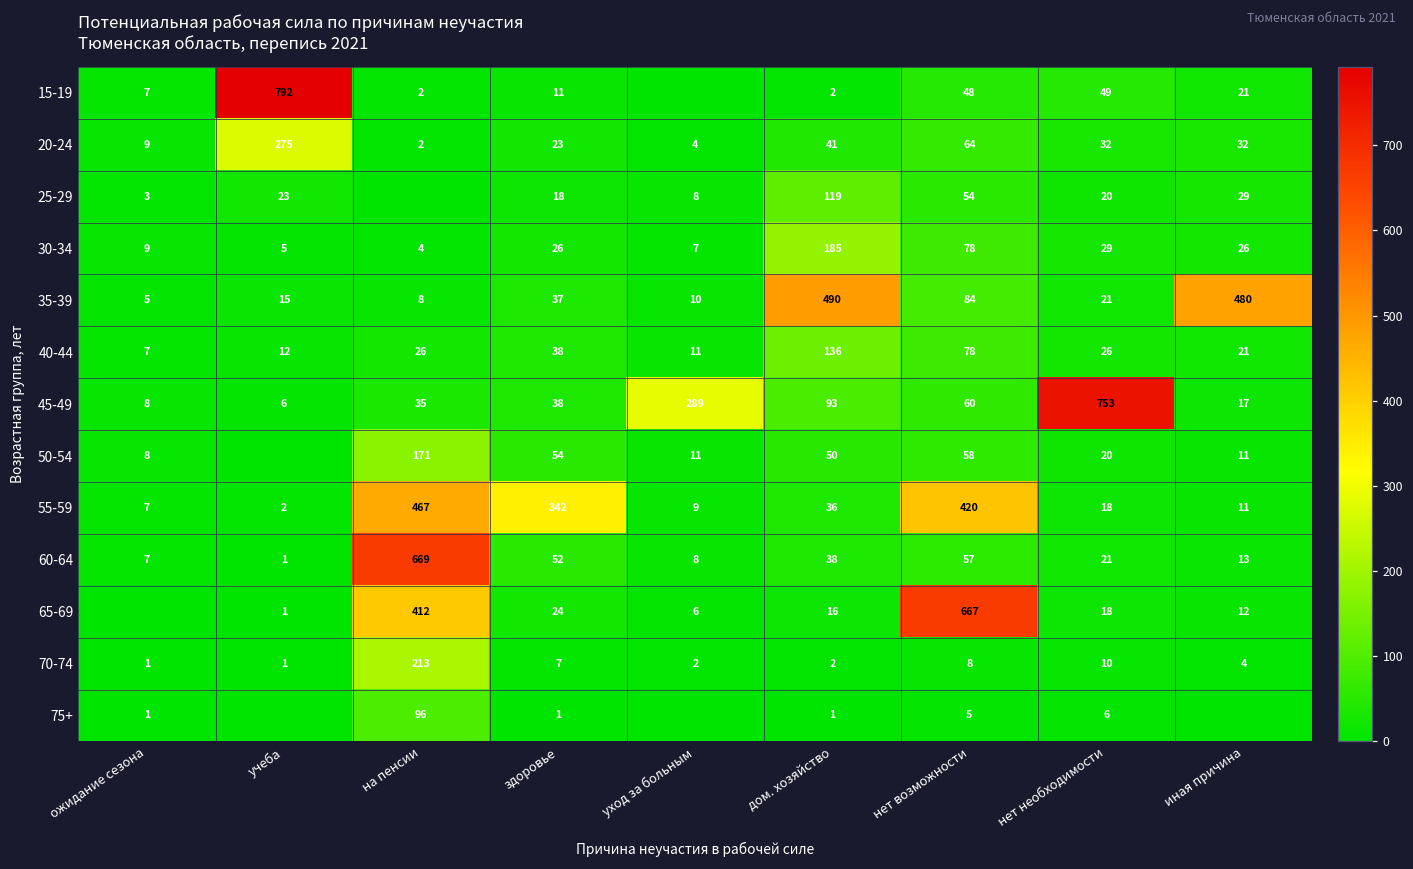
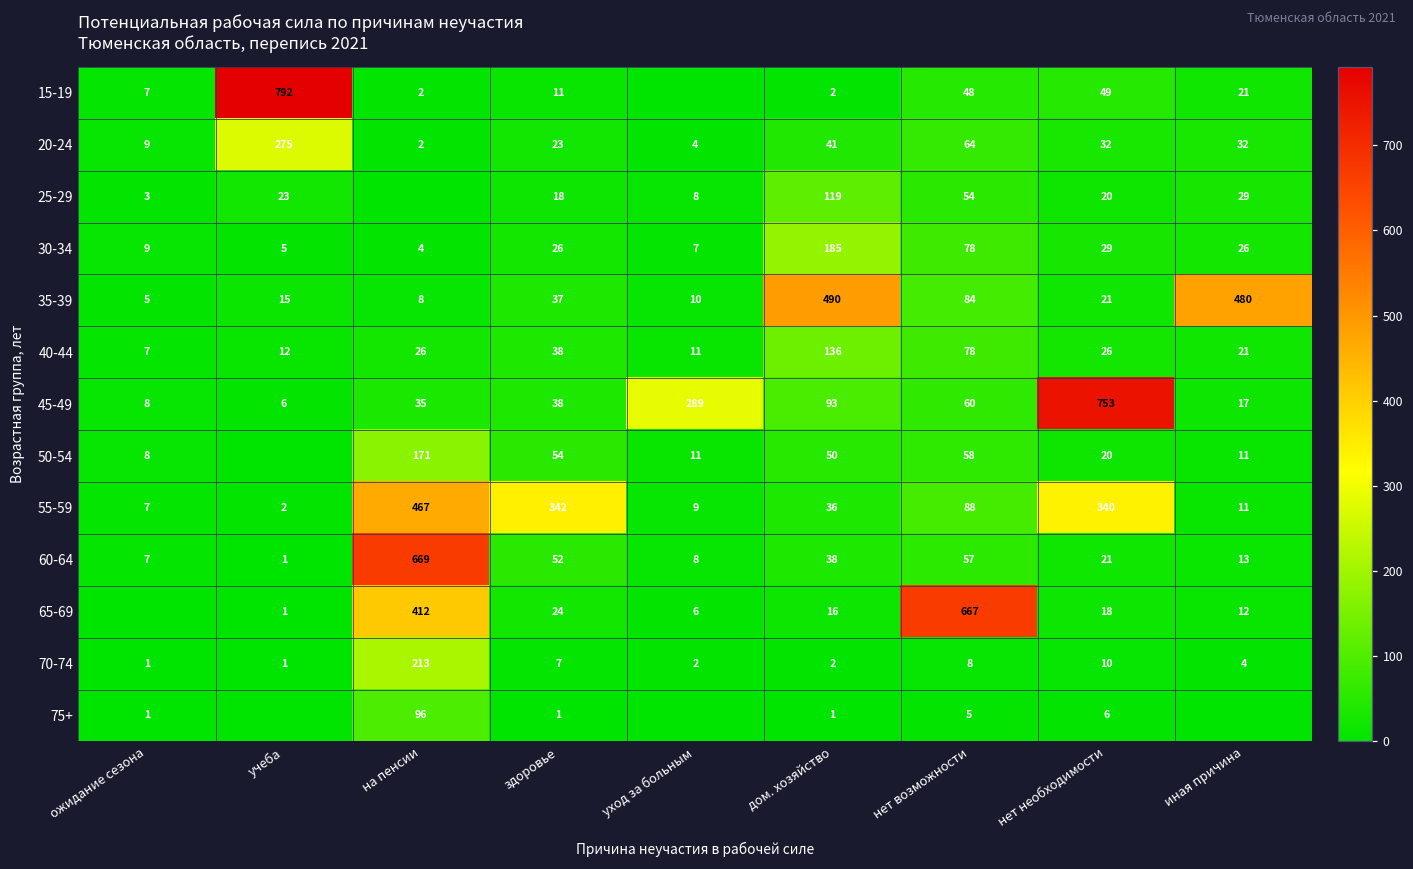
55-59, нет возможности: 420 -> 88
55-59, нет необходимости: 18 -> 340
